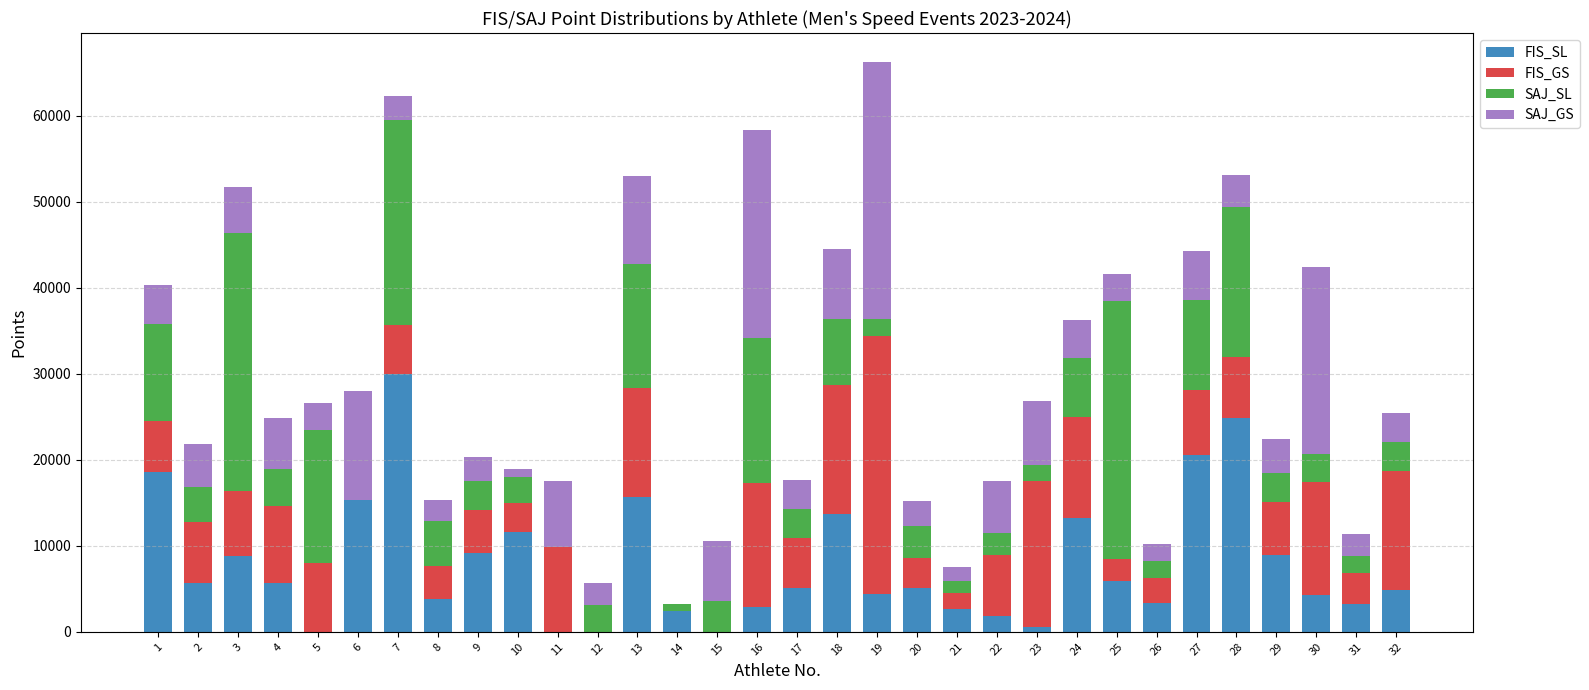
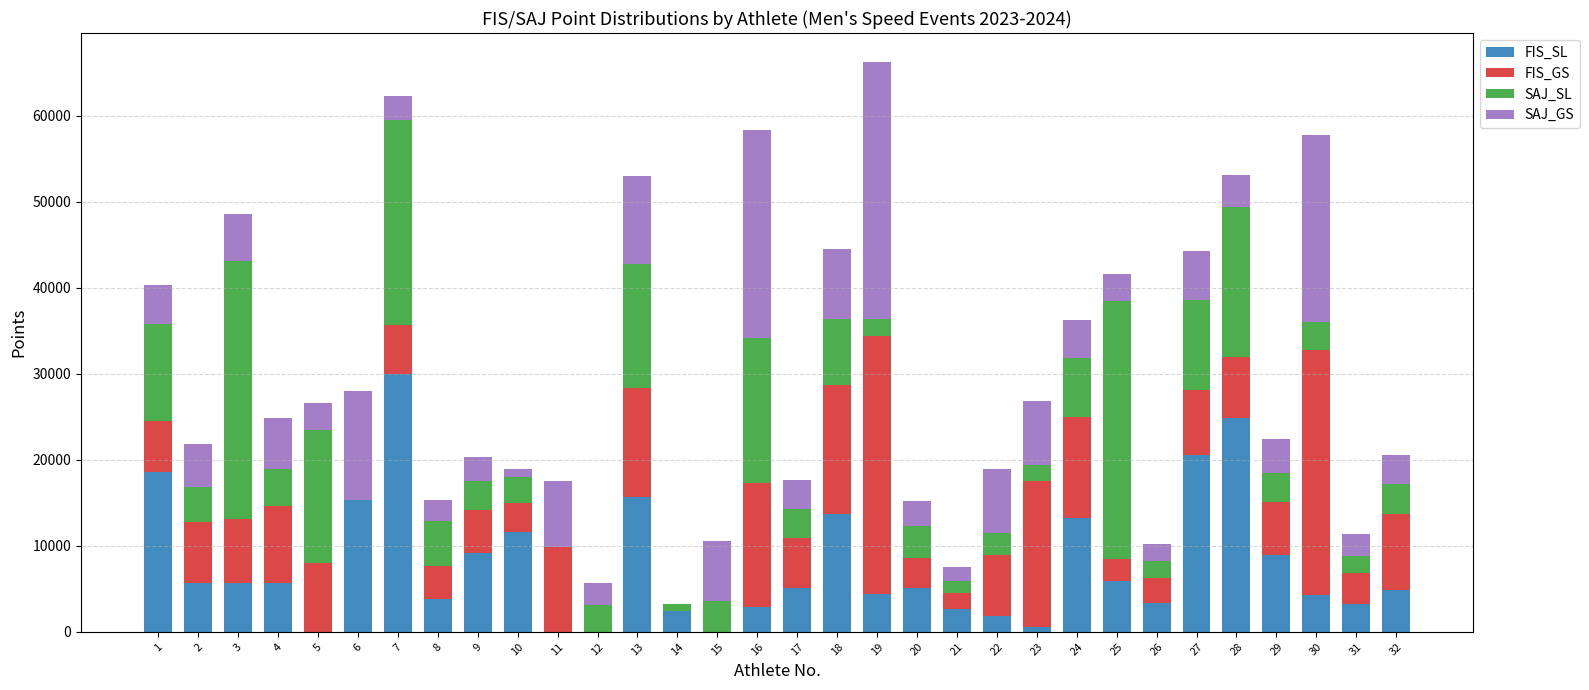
FIS_SL, 3: 9000 -> 6000
SAJ_GS, 22: 6000 -> 7000
FIS_GS, 30: 13000 -> 28000
FIS_GS, 32: 14000 -> 9000
